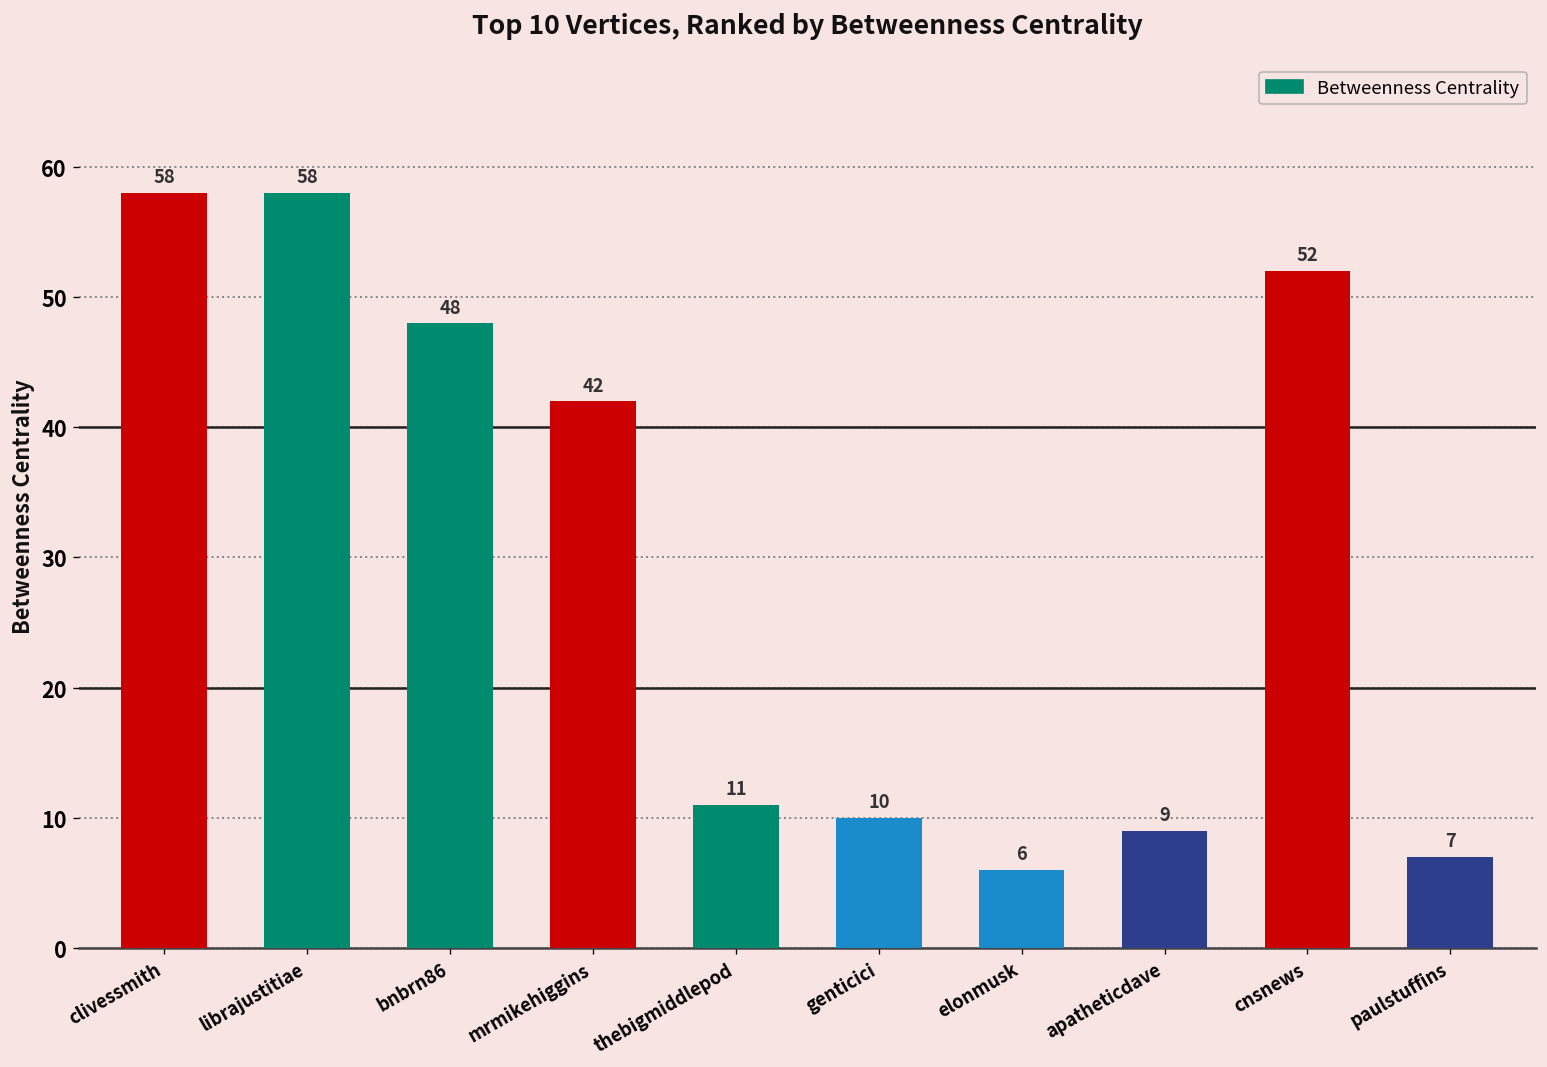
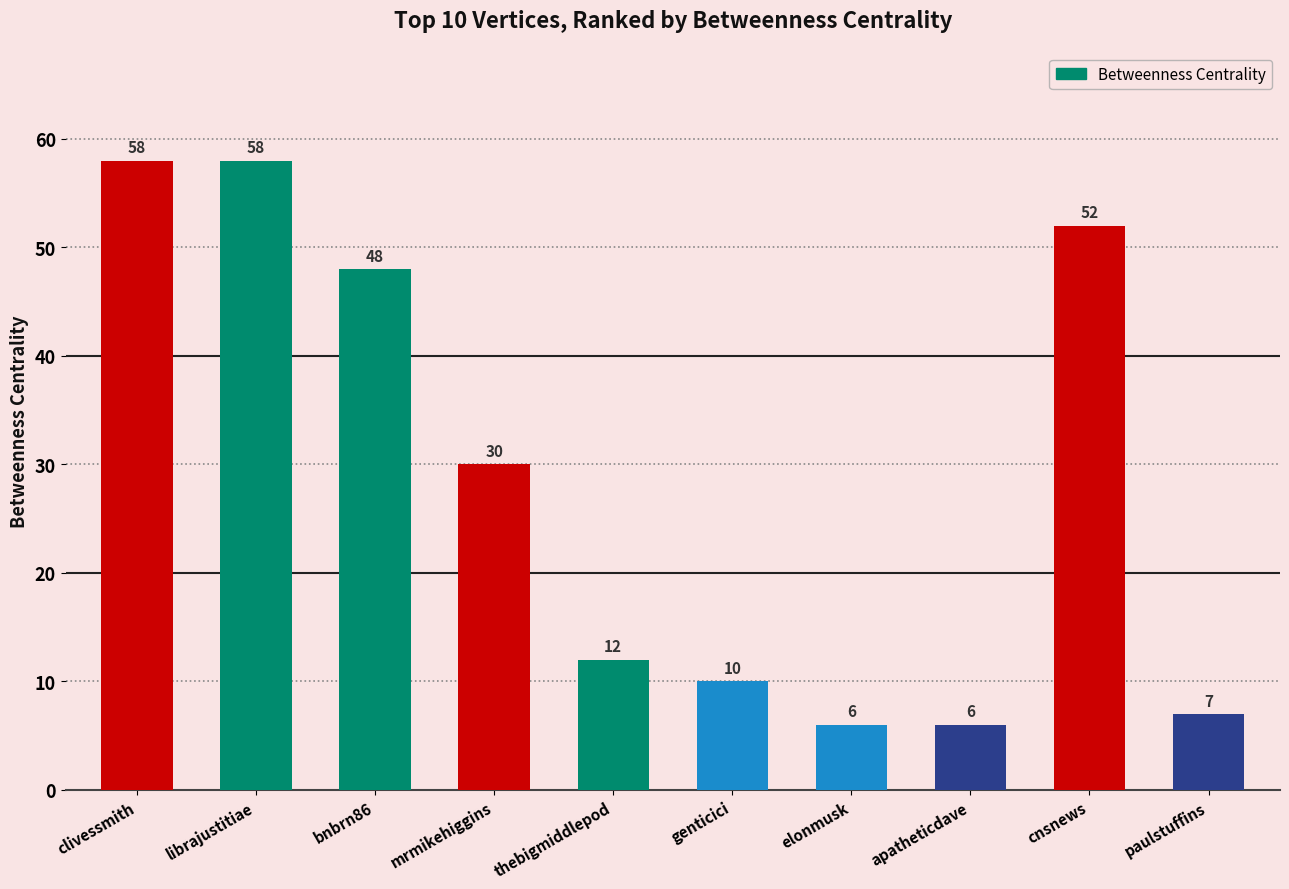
mrmikehiggins: 42 -> 30
thebigmiddlepod: 11 -> 12
apatheticdave: 9 -> 6
